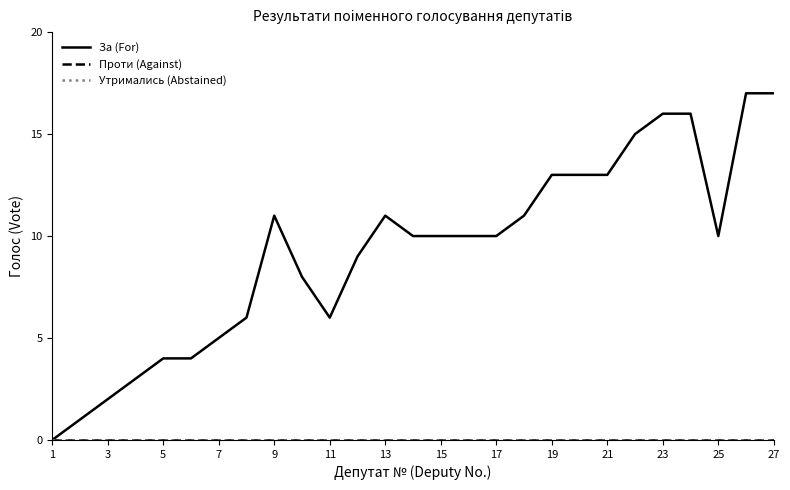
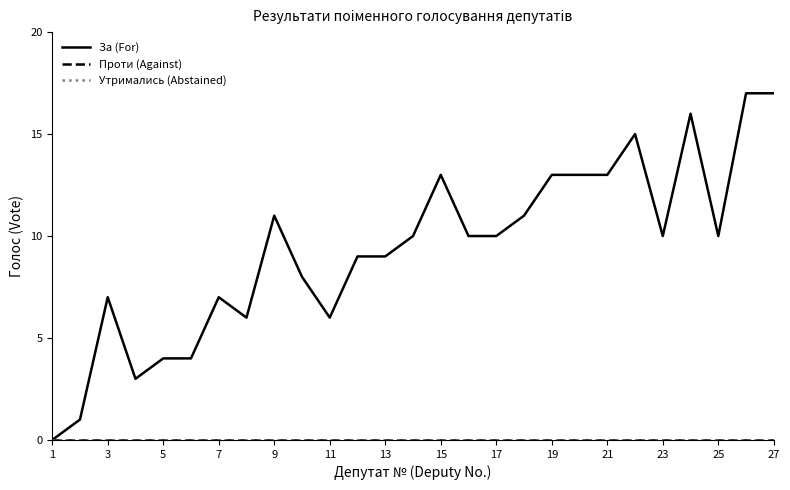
За (For), 3: 2 -> 7
За (For), 7: 5 -> 7
За (For), 13: 11 -> 9
За (For), 15: 10 -> 13
За (For), 23: 16 -> 10
